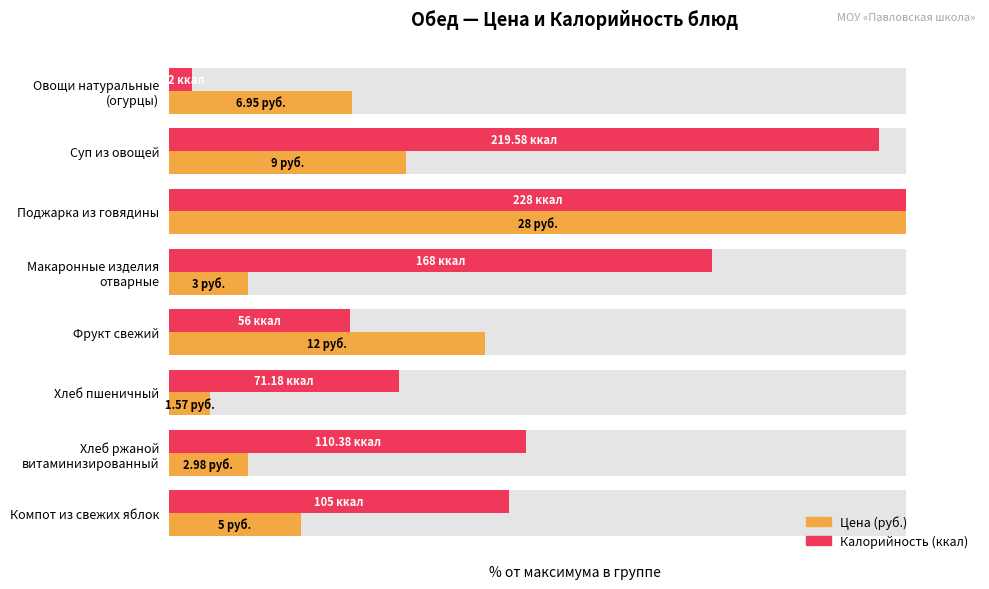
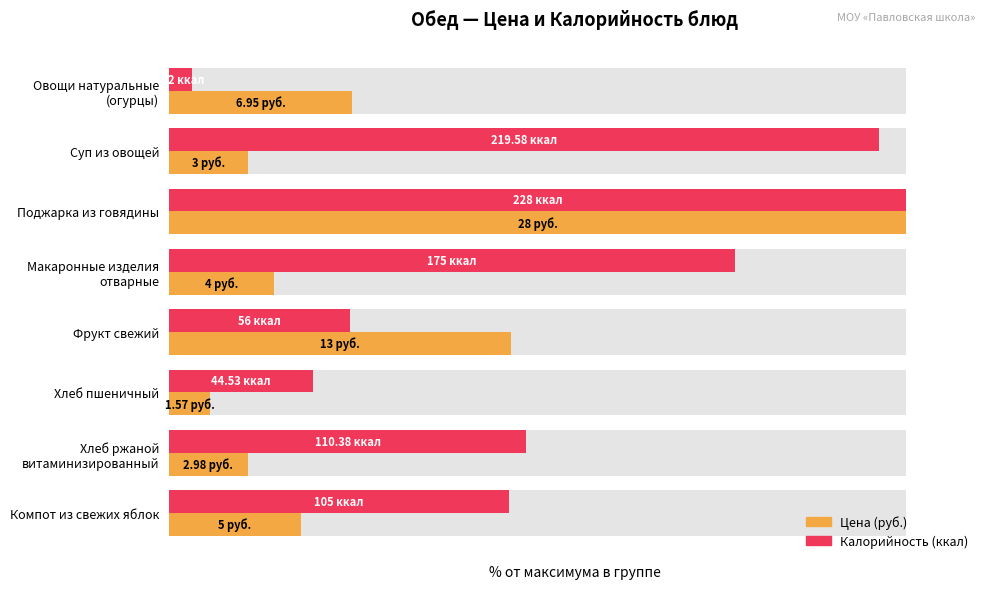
Цена (руб.), Суп из овощей: 9 -> 3
Калорийность (ккал), Макаронные изделия отварные: 168 -> 175
Цена (руб.), Макаронные изделия отварные: 3 -> 4
Цена (руб.), Фрукт свежий: 12 -> 13
Калорийность (ккал), Хлеб пшеничный: 71.18 -> 44.53
